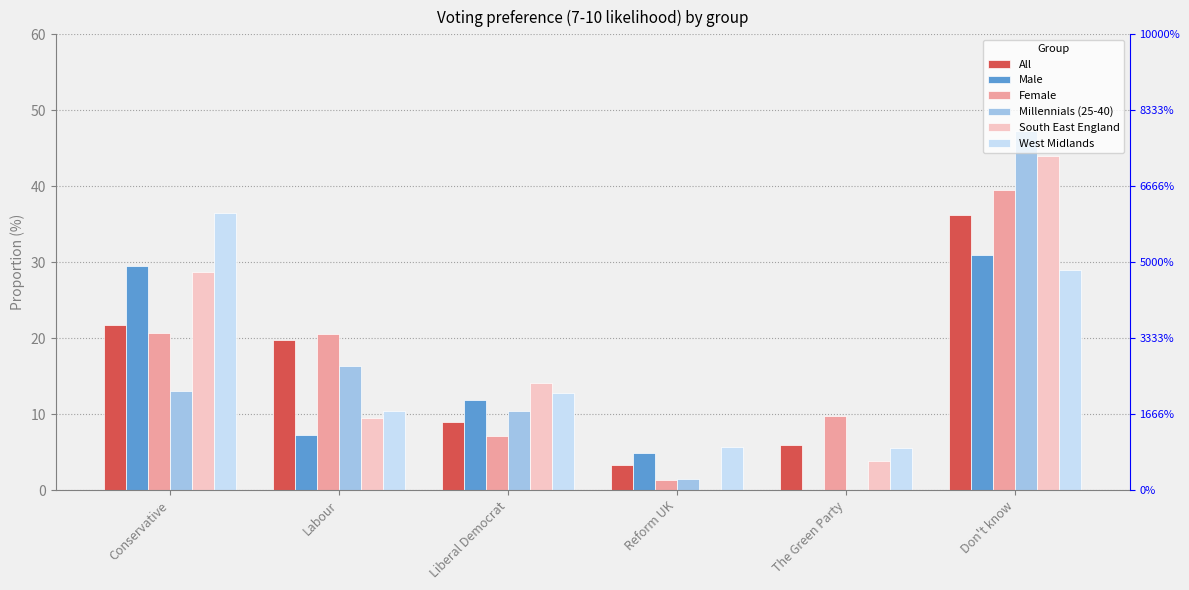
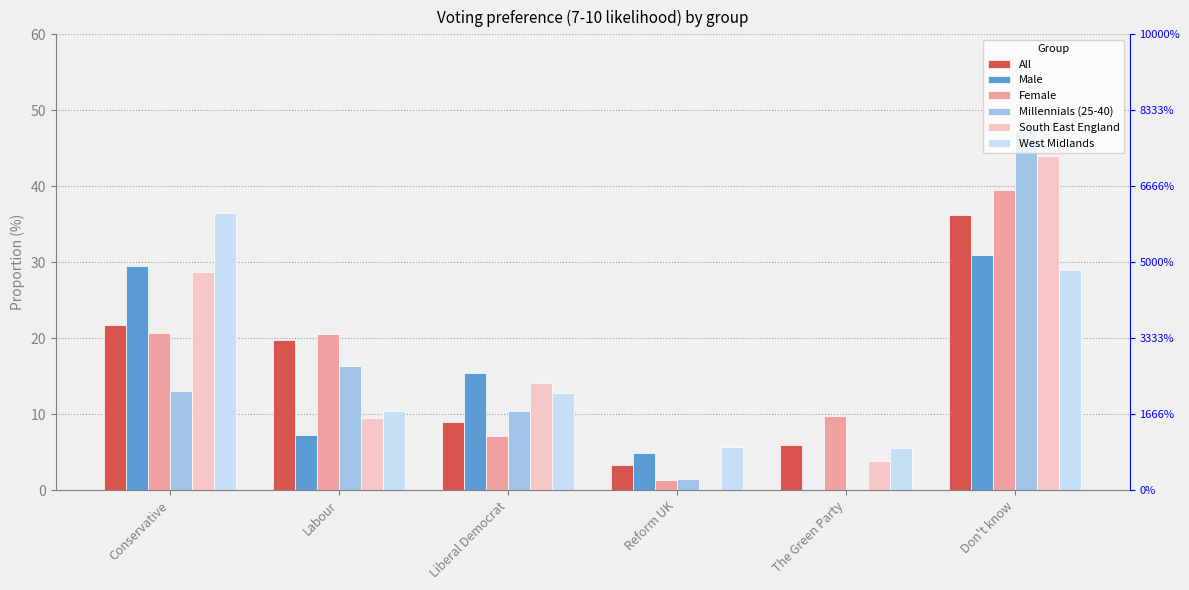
Male, Liberal Democrat: 12 -> 15
